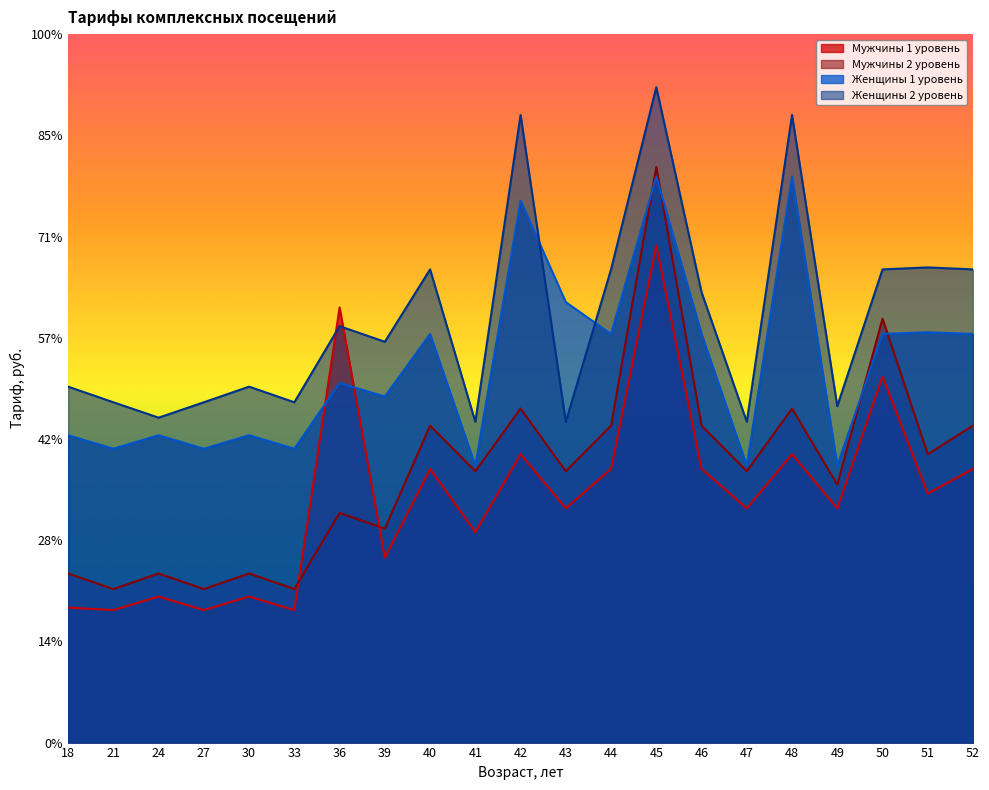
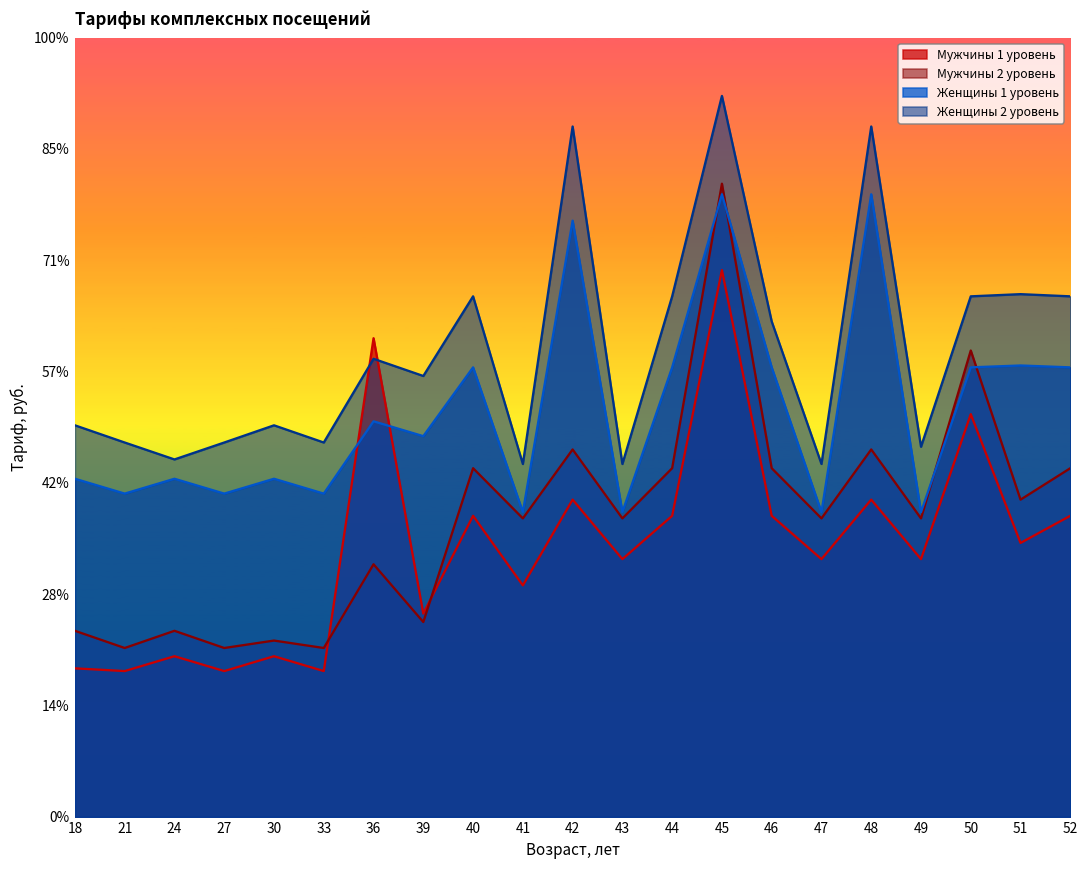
Мужчины 2 уровень, 30: 24% -> 23%
Мужчины 2 уровень, 39: 30% -> 25%
Женщины 1 уровень, 43: 62% -> 39%
Мужчины 2 уровень, 49: 36% -> 38%
